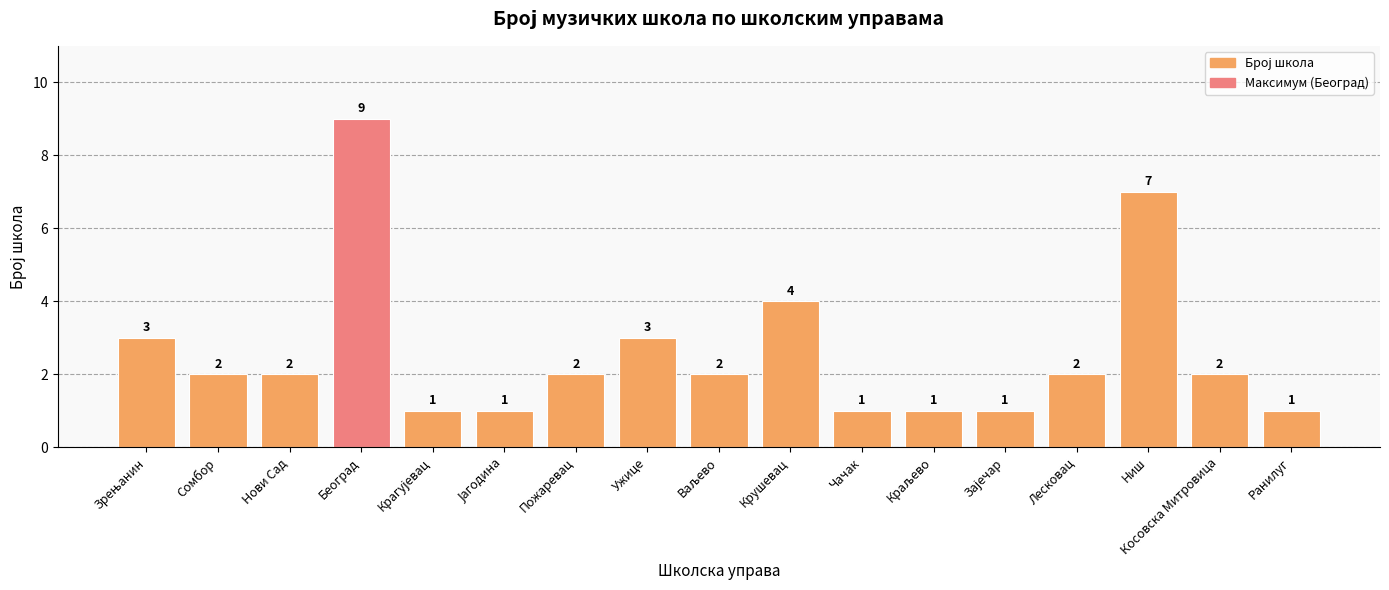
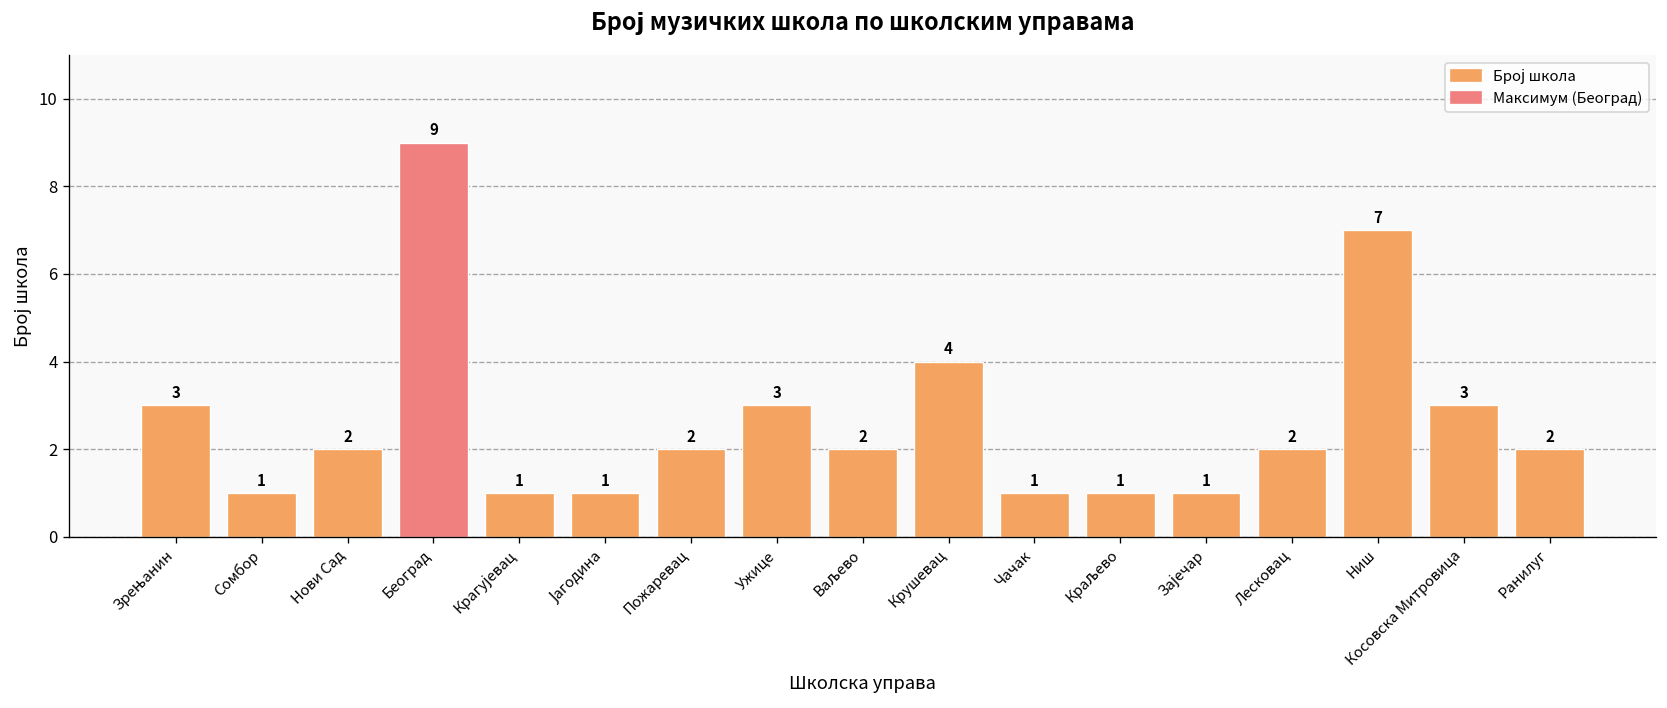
Сомбор: 2 -> 1
Косовска Митровица: 2 -> 3
Ранилуг: 1 -> 2
